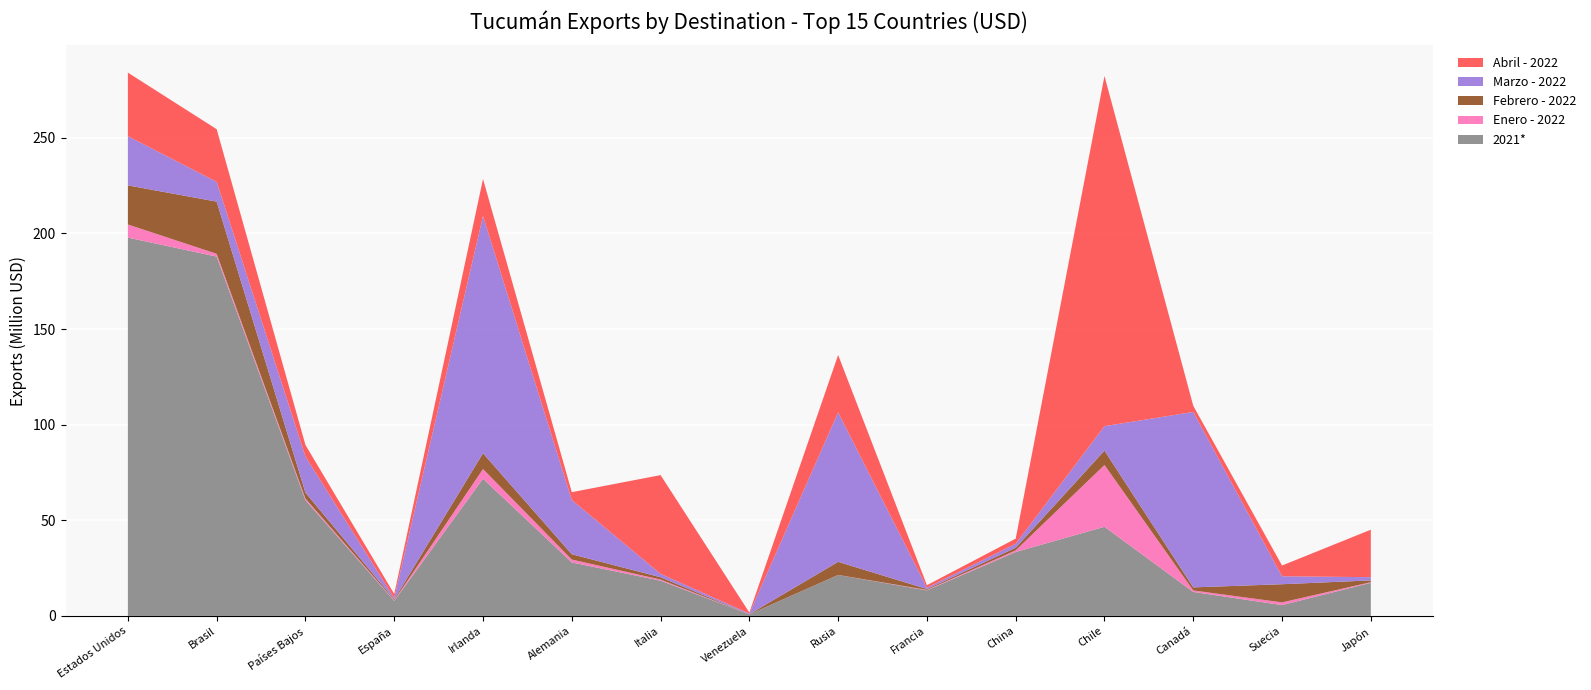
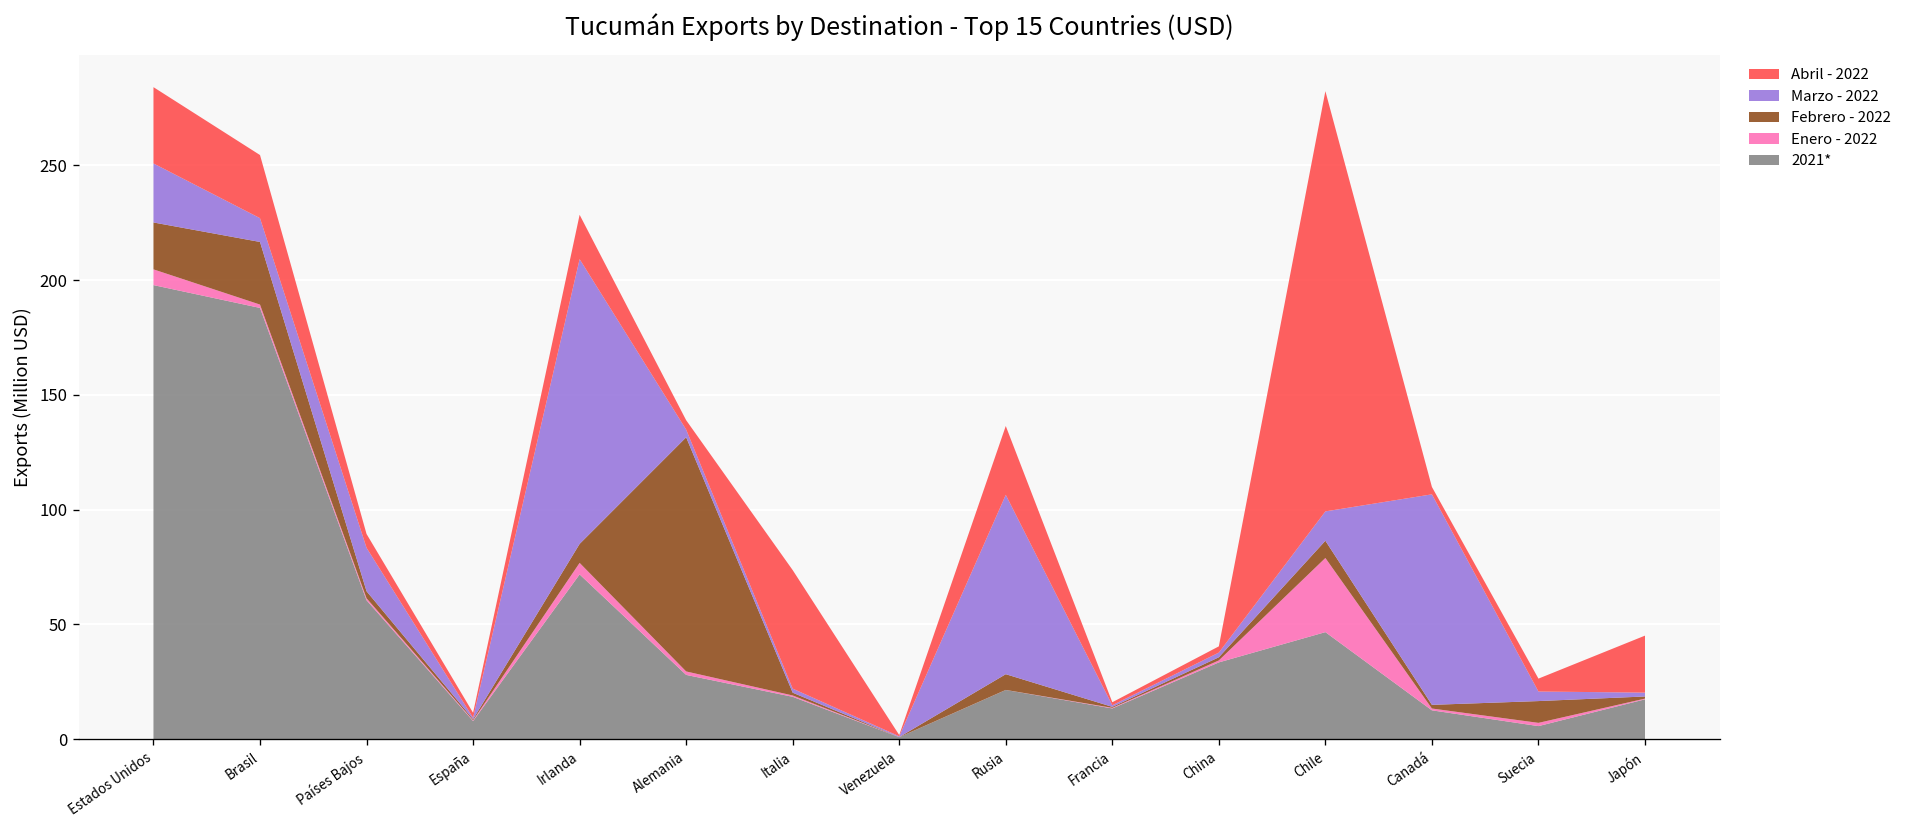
Febrero - 2022, Alemania: 3 -> 102
Marzo - 2022, Alemania: 28 -> 3
